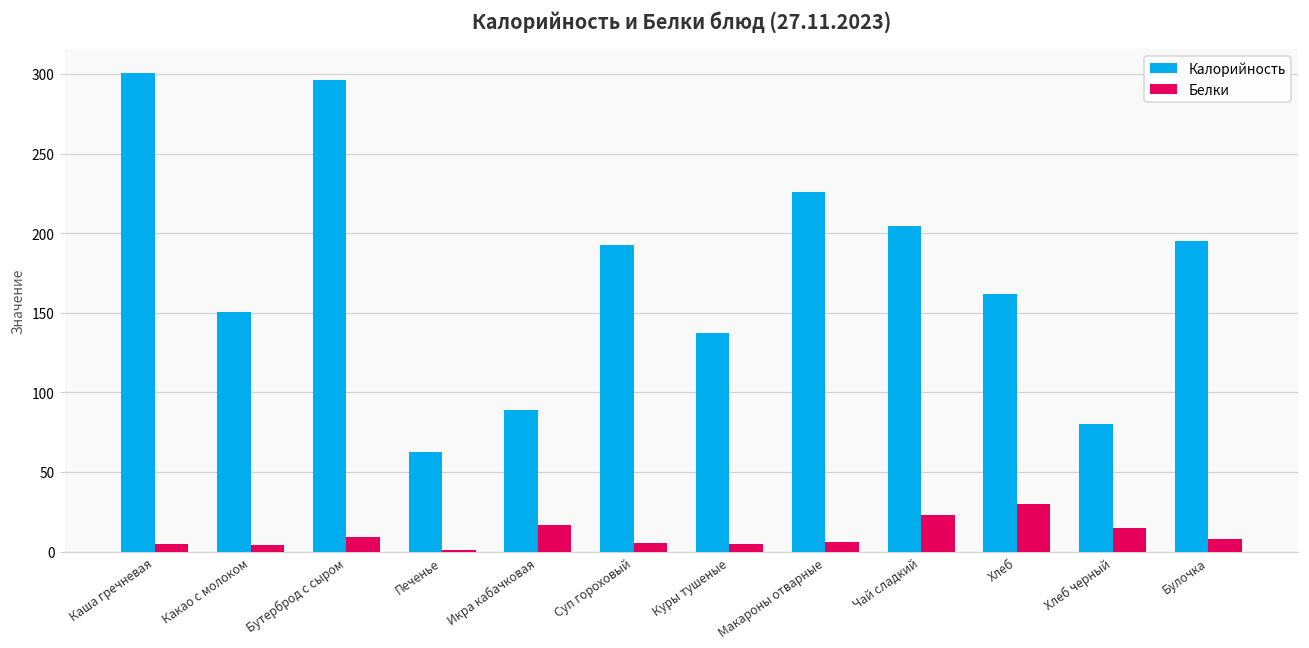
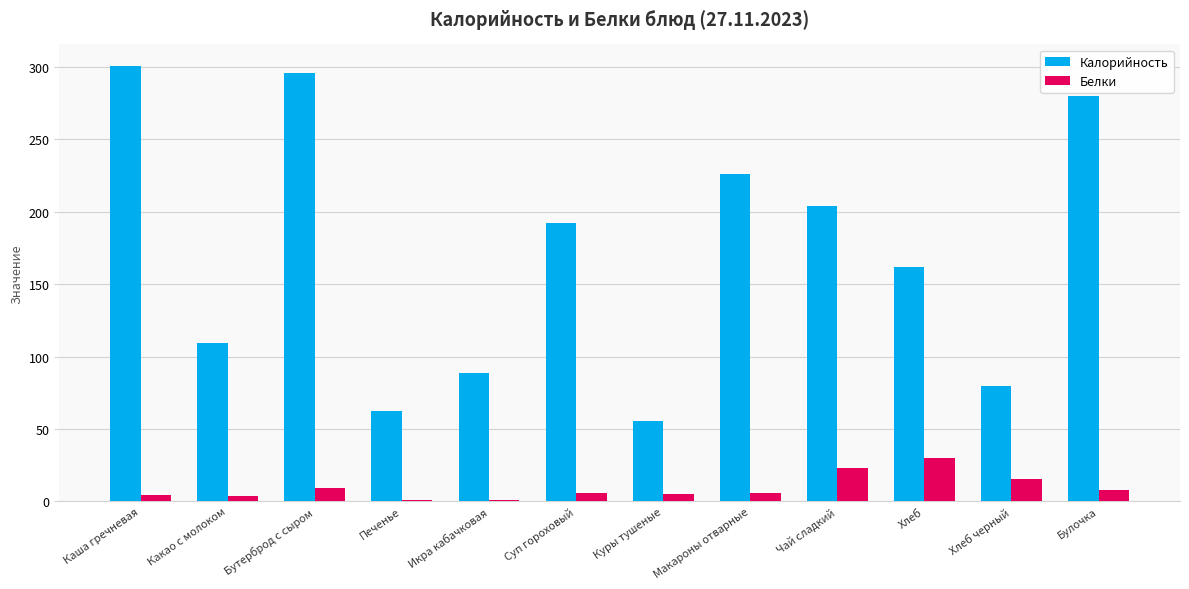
Калорийность, Какао с молоком: 151 -> 110
Белки, Икра кабачковая: 17 -> 1
Калорийность, Куры тушеные: 137 -> 55
Калорийность, Булочка: 195 -> 280
